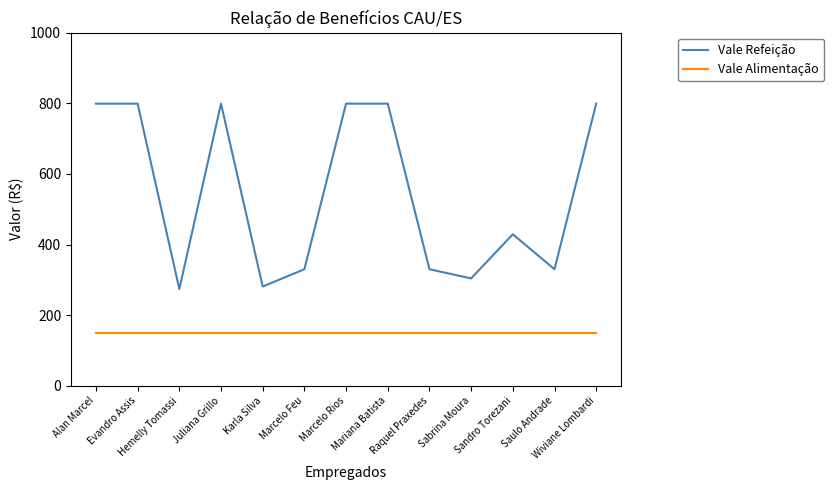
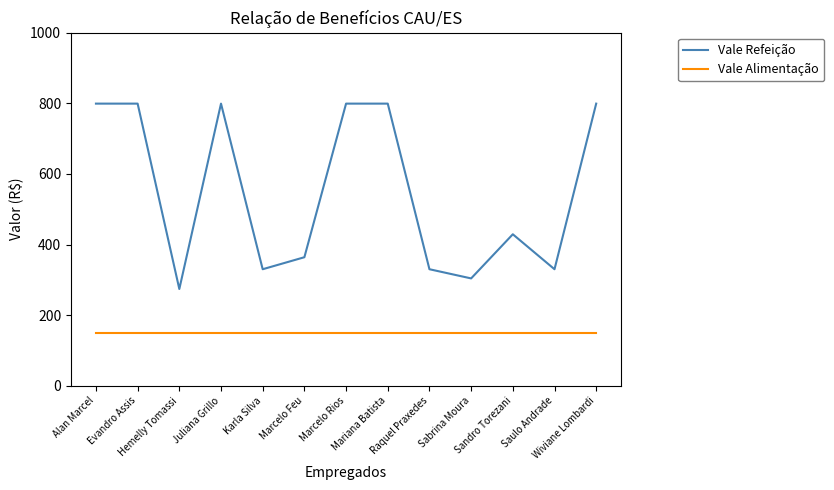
Vale Refeição, Karla Silva: 280 -> 330
Vale Refeição, Marcelo Feu: 330 -> 360
